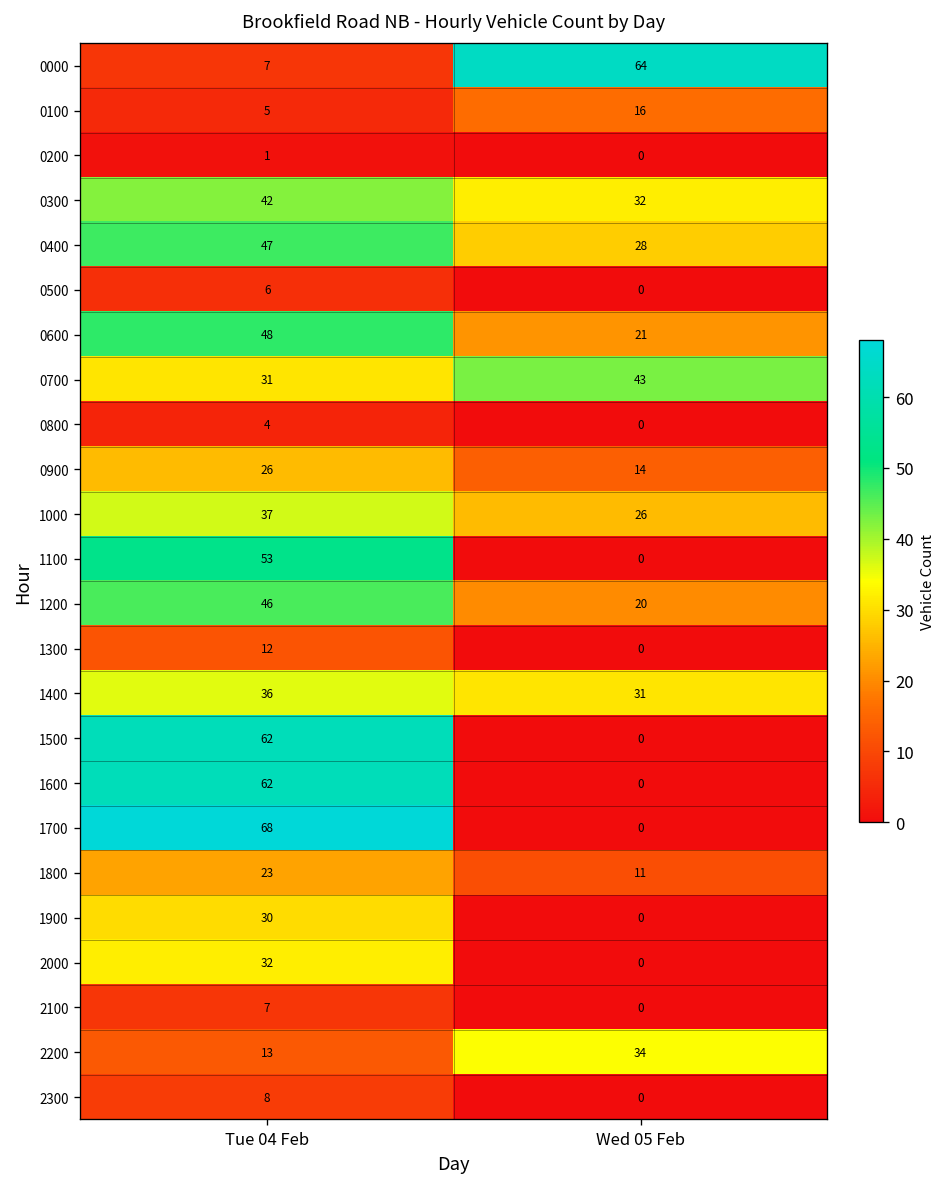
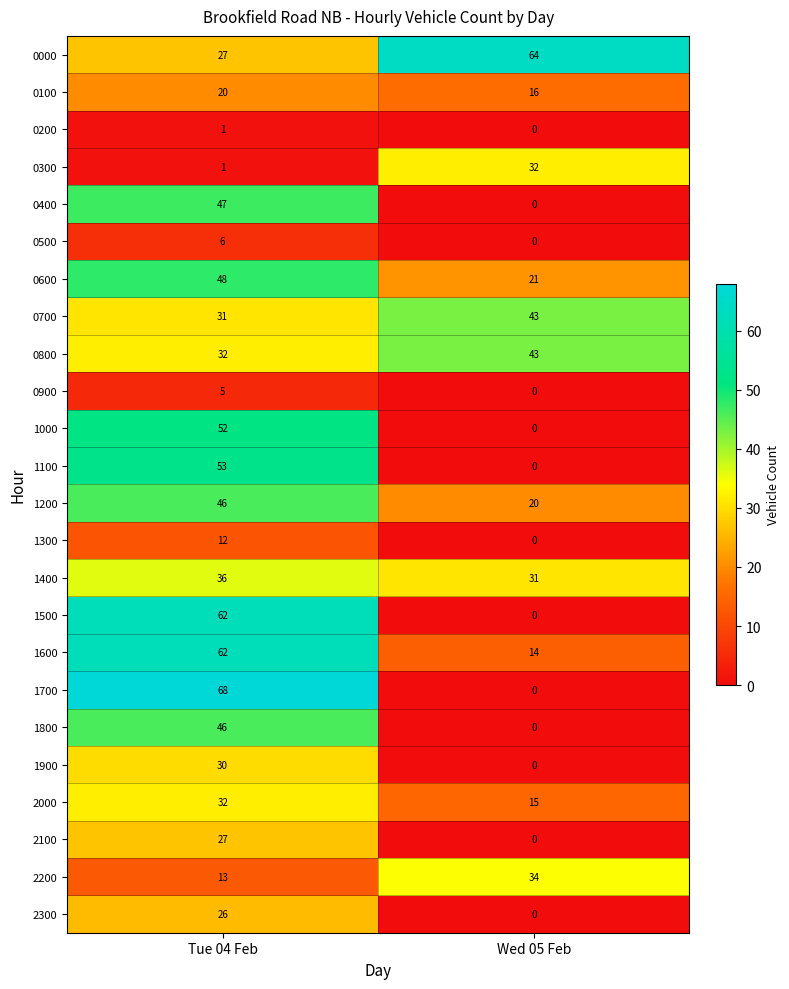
0000, Tue 04 Feb: 7 -> 27
0100, Tue 04 Feb: 5 -> 20
0300, Tue 04 Feb: 42 -> 1
0400, Wed 05 Feb: 28 -> 0
0800, Tue 04 Feb: 4 -> 32
0800, Wed 05 Feb: 0 -> 43
0900, Tue 04 Feb: 26 -> 5
0900, Wed 05 Feb: 14 -> 0
1000, Tue 04 Feb: 37 -> 52
1000, Wed 05 Feb: 26 -> 0
1600, Wed 05 Feb: 0 -> 14
1800, Tue 04 Feb: 23 -> 46
1800, Wed 05 Feb: 11 -> 0
2000, Wed 05 Feb: 0 -> 15
2100, Tue 04 Feb: 7 -> 27
2300, Tue 04 Feb: 8 -> 26
